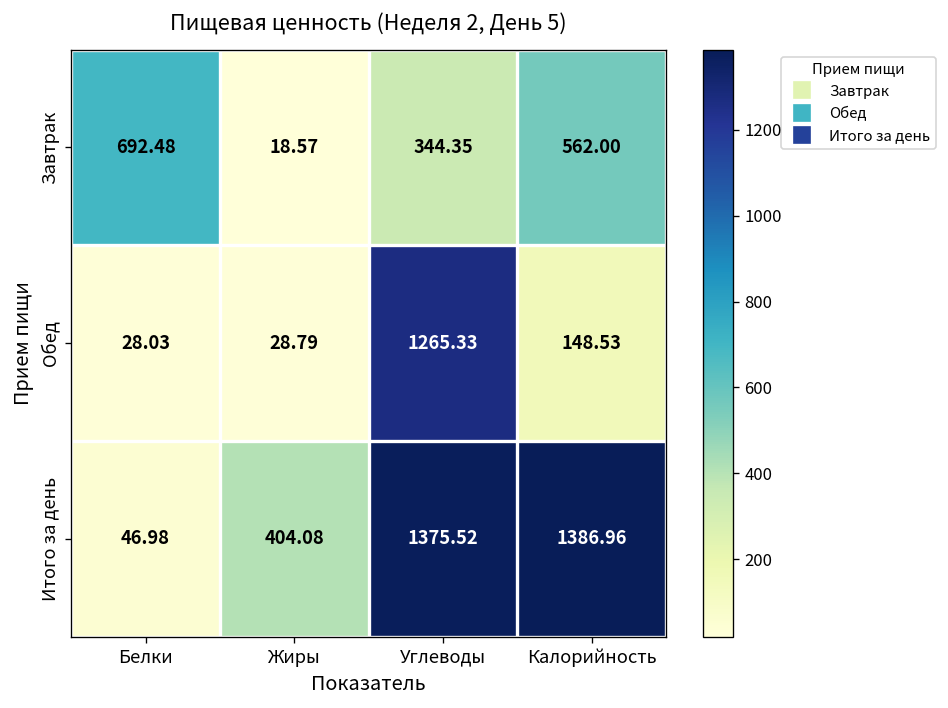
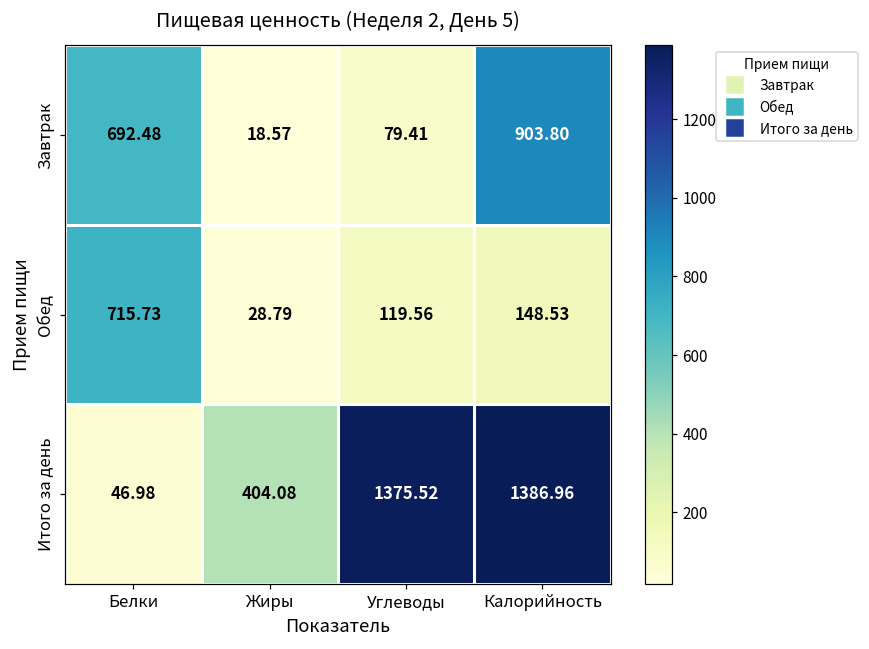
Завтрак, Углеводы: 344.35 -> 79.41
Завтрак, Калорийность: 562.00 -> 903.80
Обед, Белки: 28.03 -> 715.73
Обед, Углеводы: 1265.33 -> 119.56
